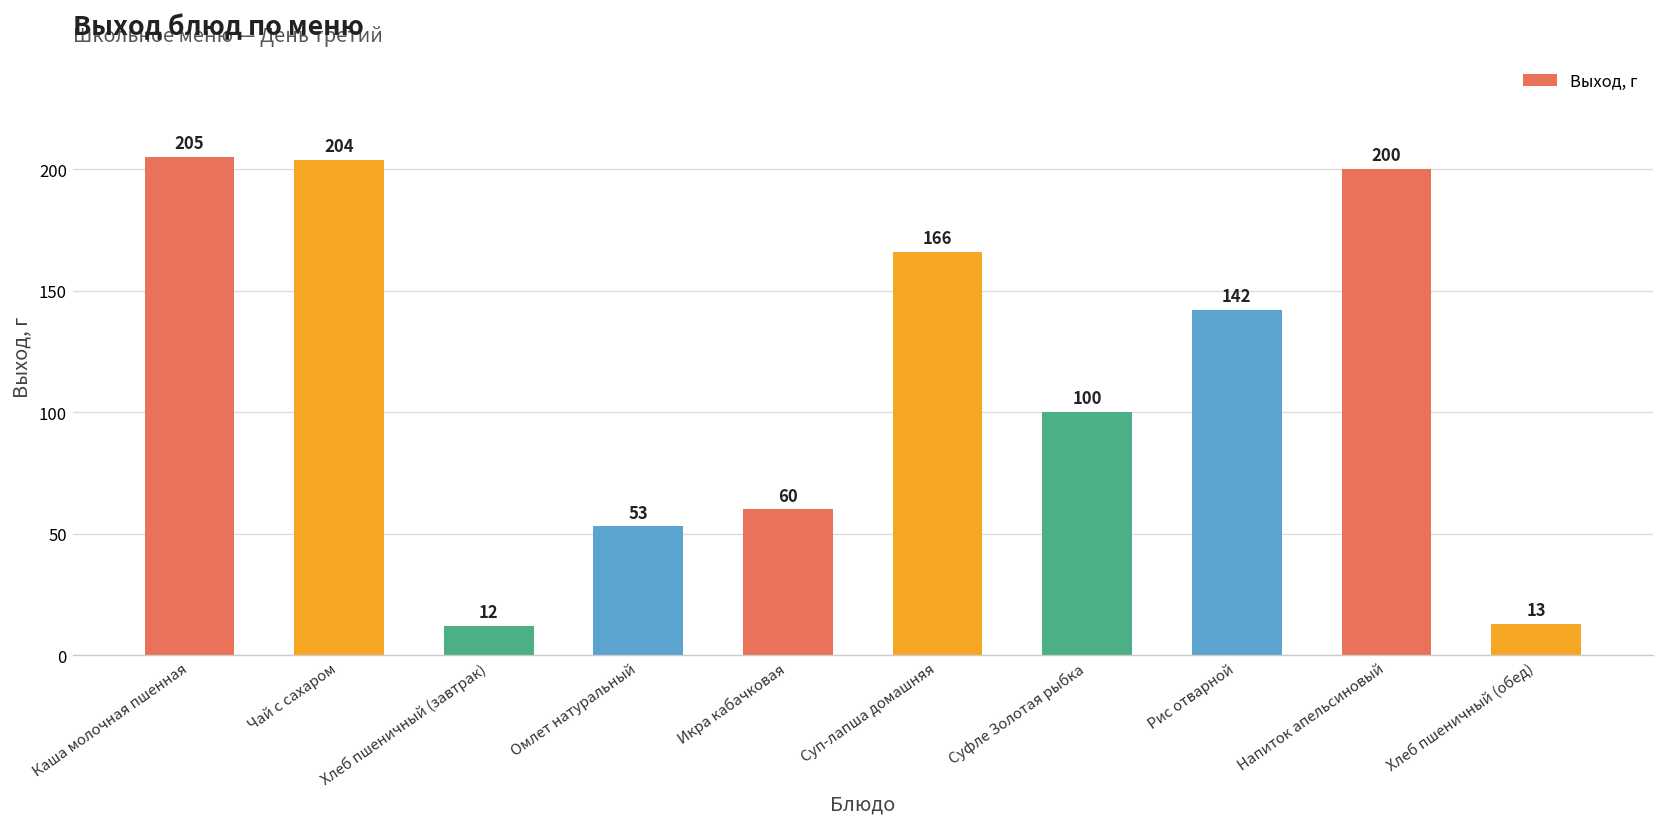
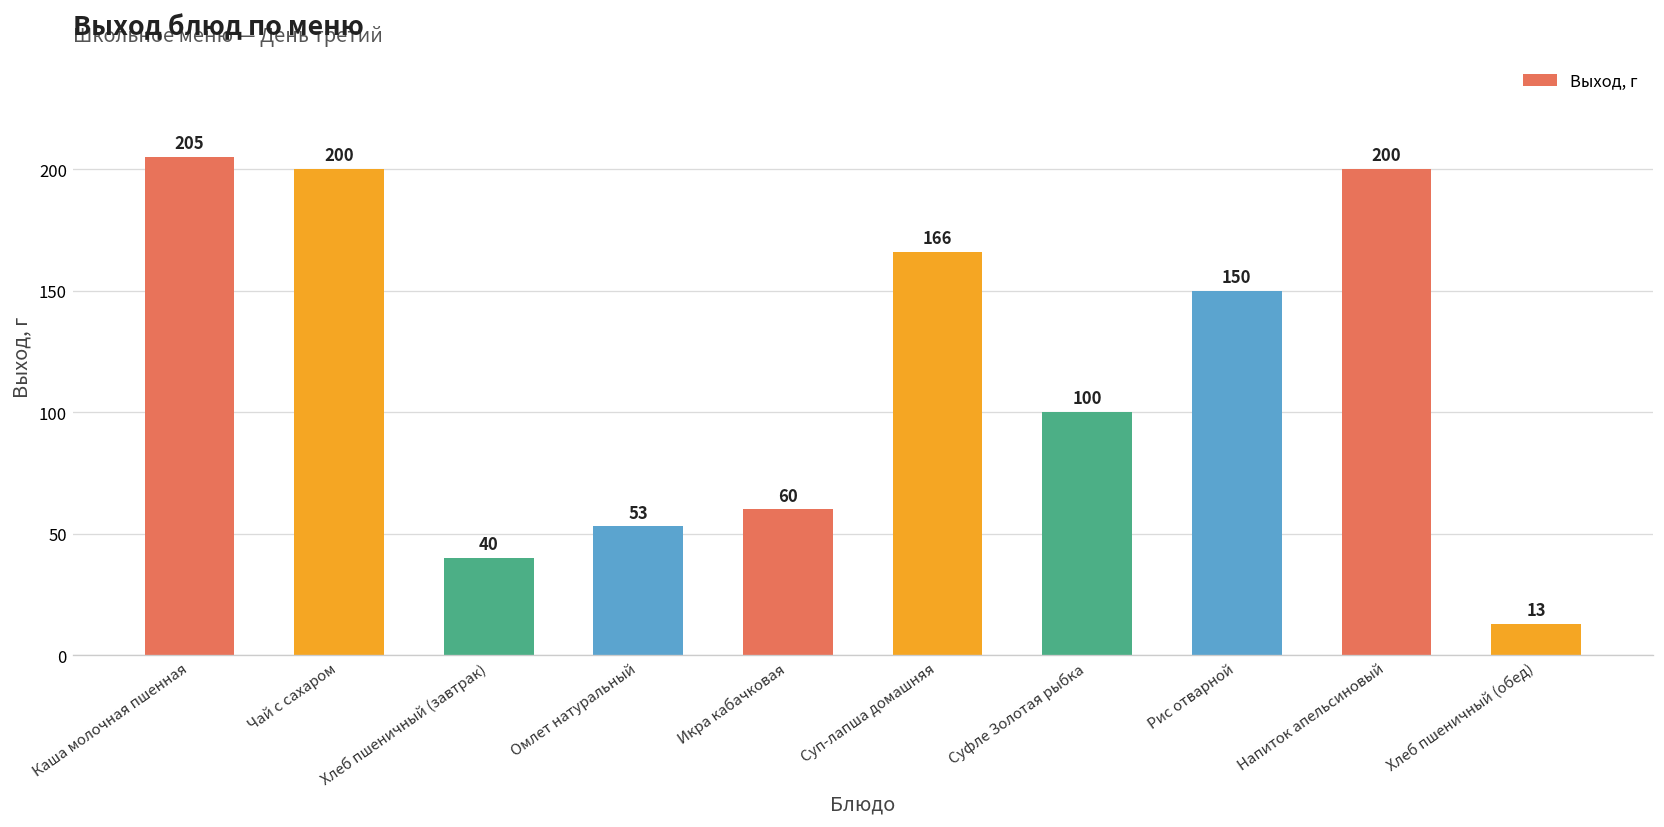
Чай с сахаром: 204 -> 200
Хлеб пшеничный (завтрак): 12 -> 40
Рис отварной: 142 -> 150
